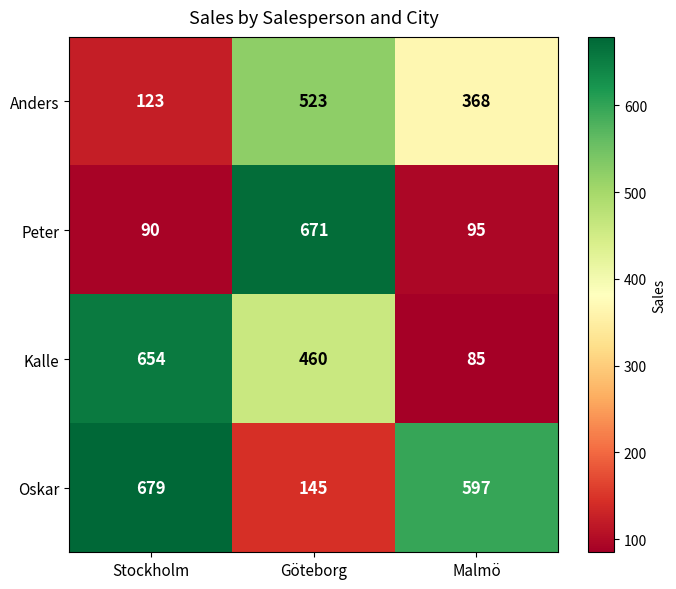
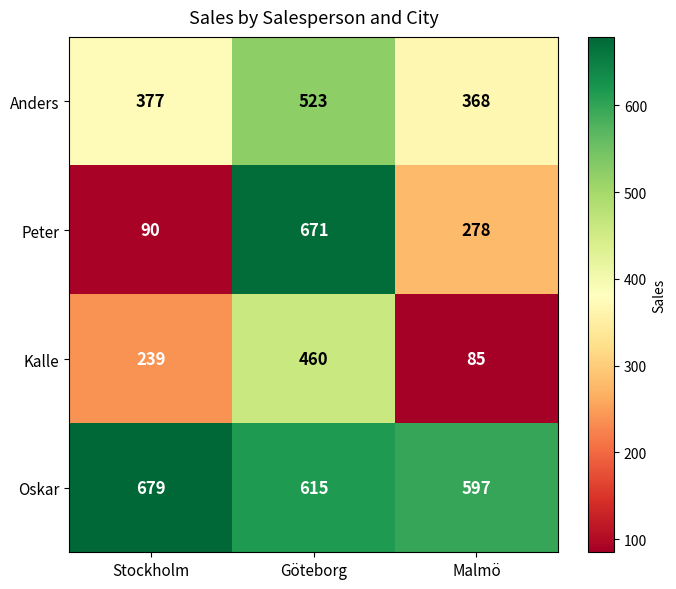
Anders, Stockholm: 123 -> 377
Peter, Malmö: 95 -> 278
Kalle, Stockholm: 654 -> 239
Oskar, Göteborg: 145 -> 615
